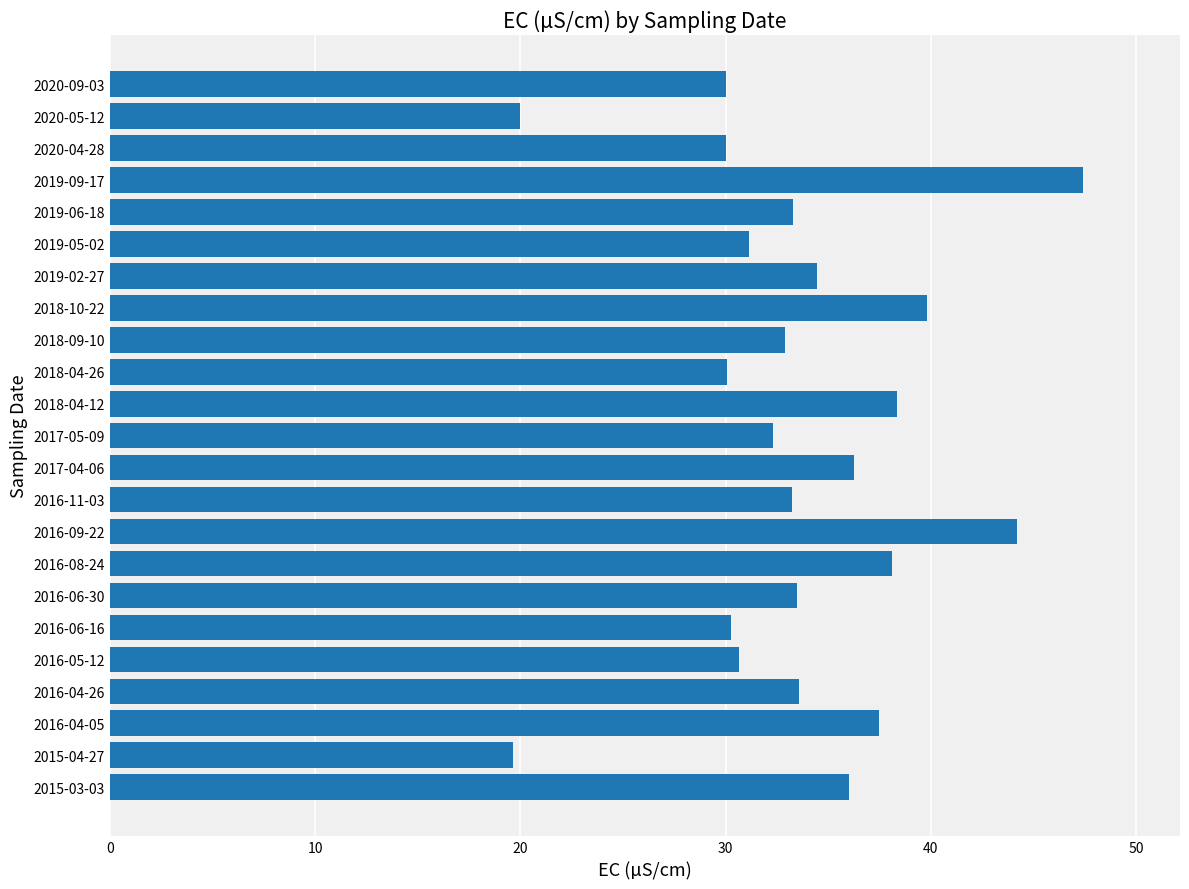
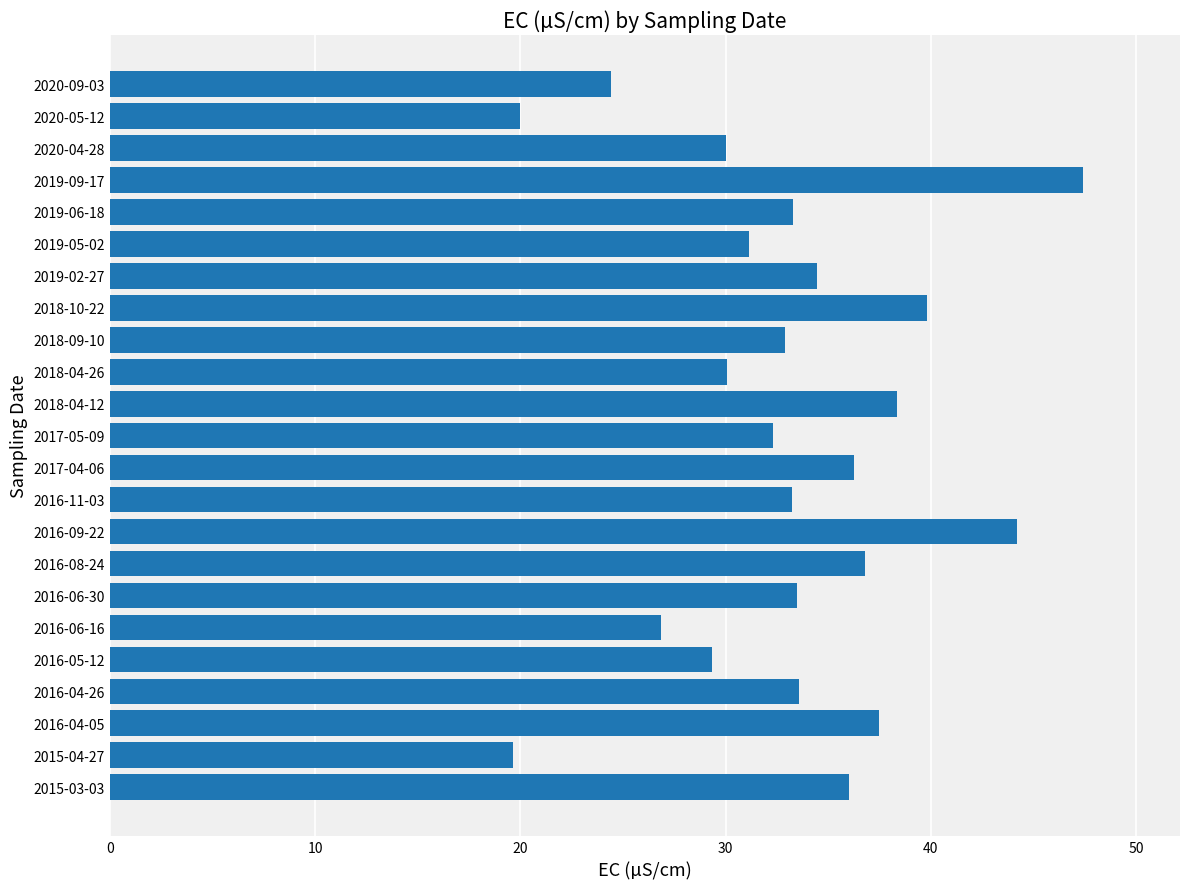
2020-09-03: 30.0 -> 24.4
2016-08-24: 38.1 -> 36.8
2016-06-16: 30.2 -> 26.8
2016-05-12: 30.6 -> 29.4
